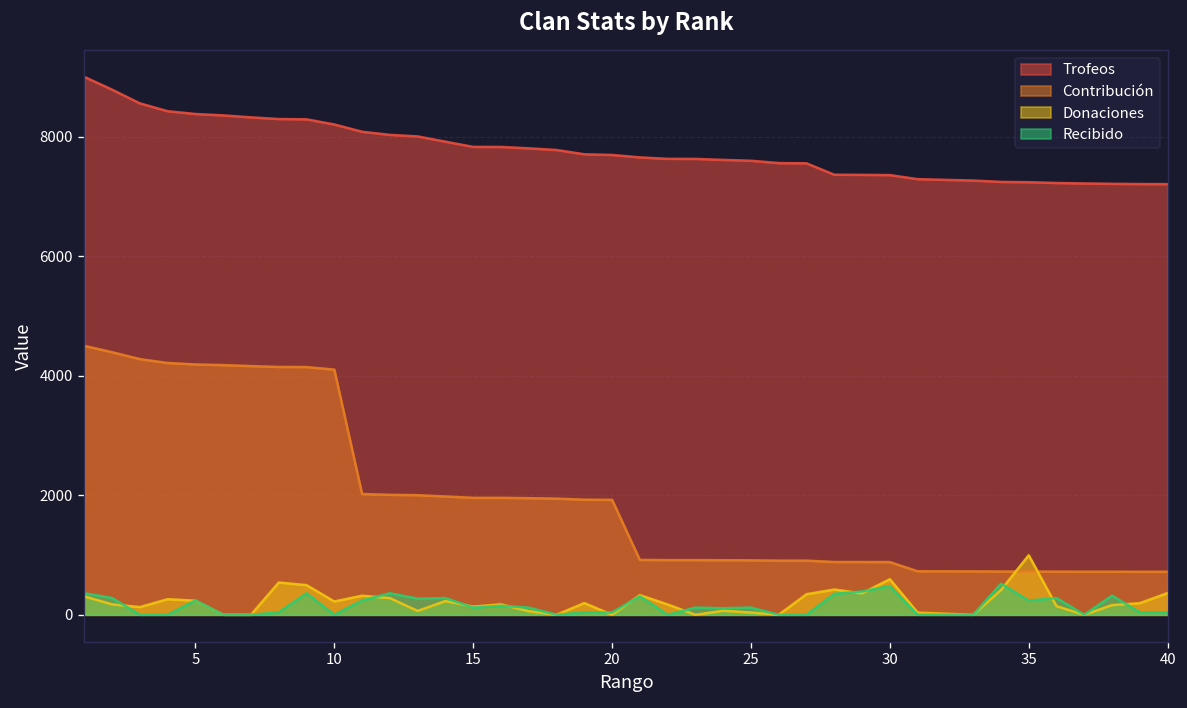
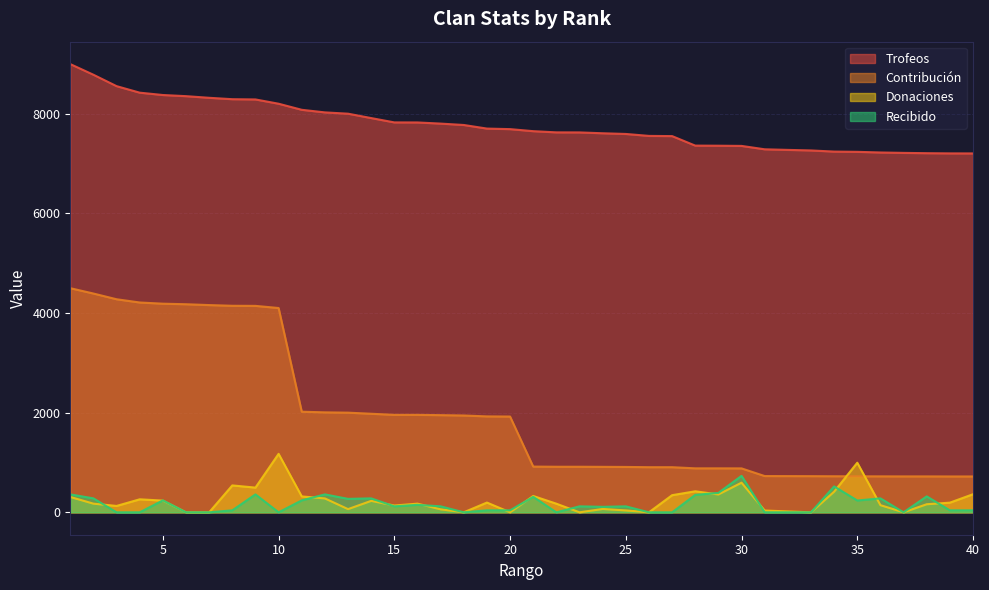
Donaciones, 10: 200 -> 1200
Recibido, 30: 500 -> 700
